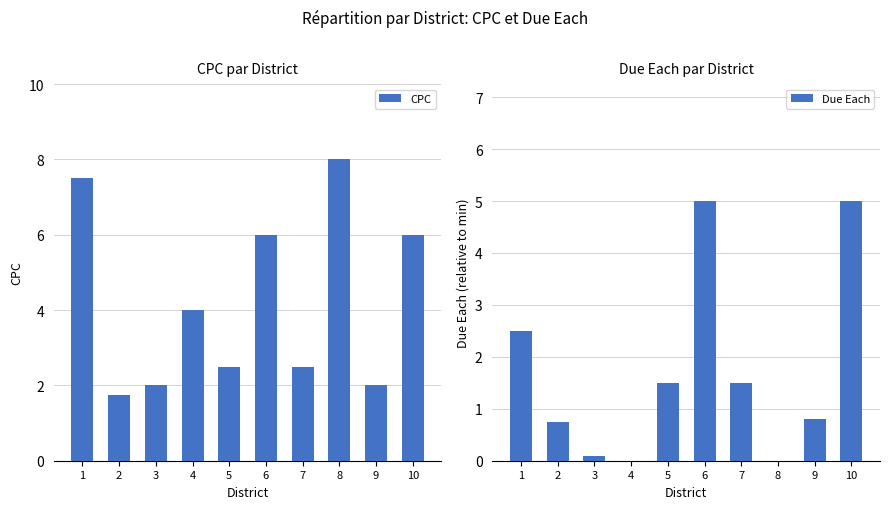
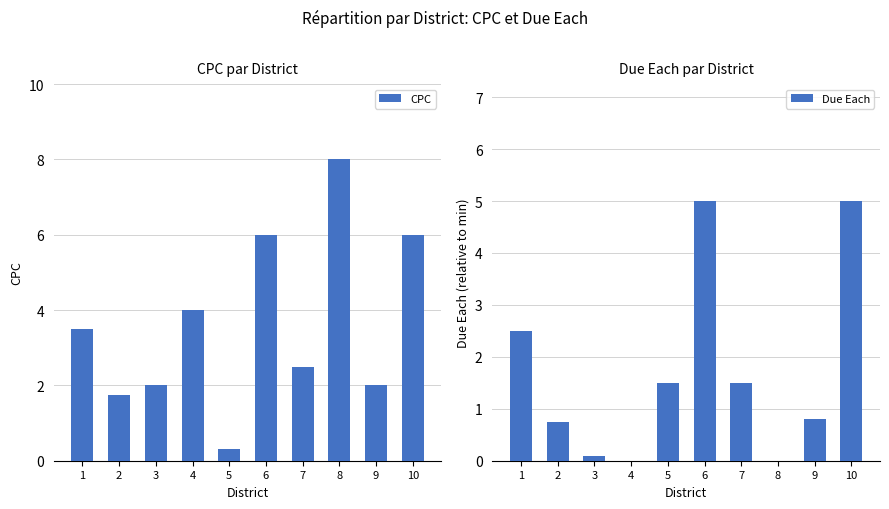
CPC par District, 1: 7.5 -> 3.5
CPC par District, 5: 2.5 -> 0.3
